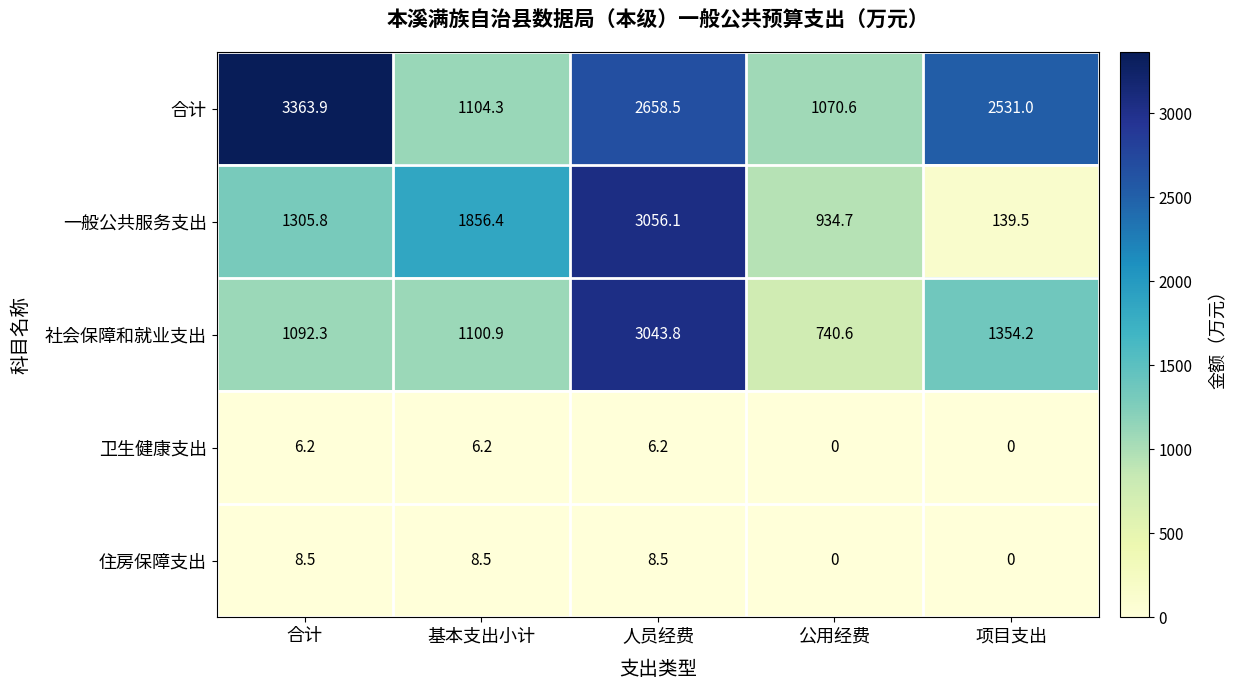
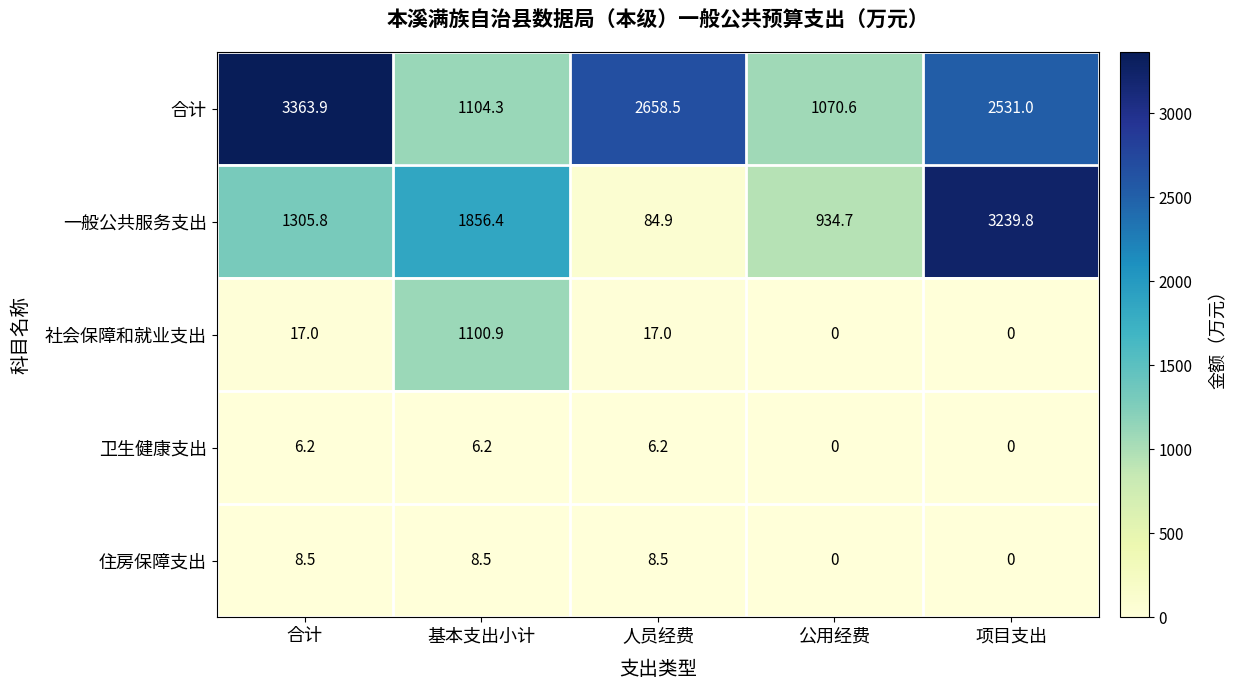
一般公共服务支出, 人员经费: 3056.1 -> 84.9
一般公共服务支出, 项目支出: 139.5 -> 3239.8
社会保障和就业支出, 合计: 1092.3 -> 17.0
社会保障和就业支出, 人员经费: 3043.8 -> 17.0
社会保障和就业支出, 公用经费: 740.6 -> 0
社会保障和就业支出, 项目支出: 1354.2 -> 0
